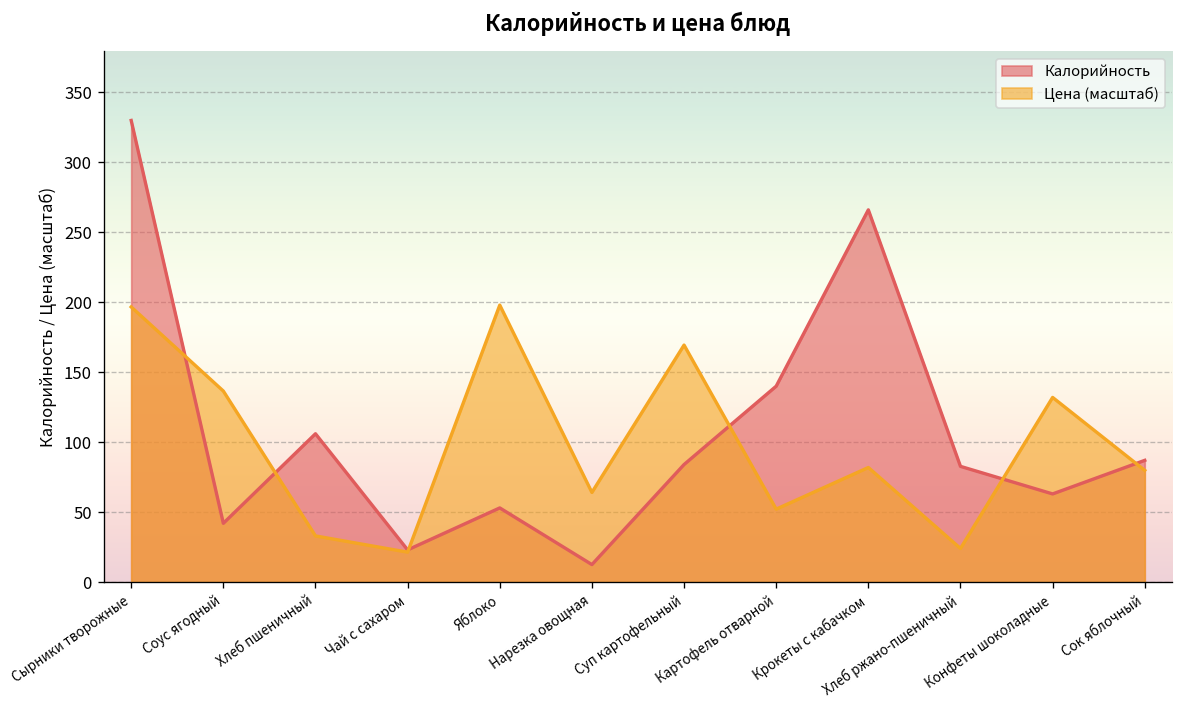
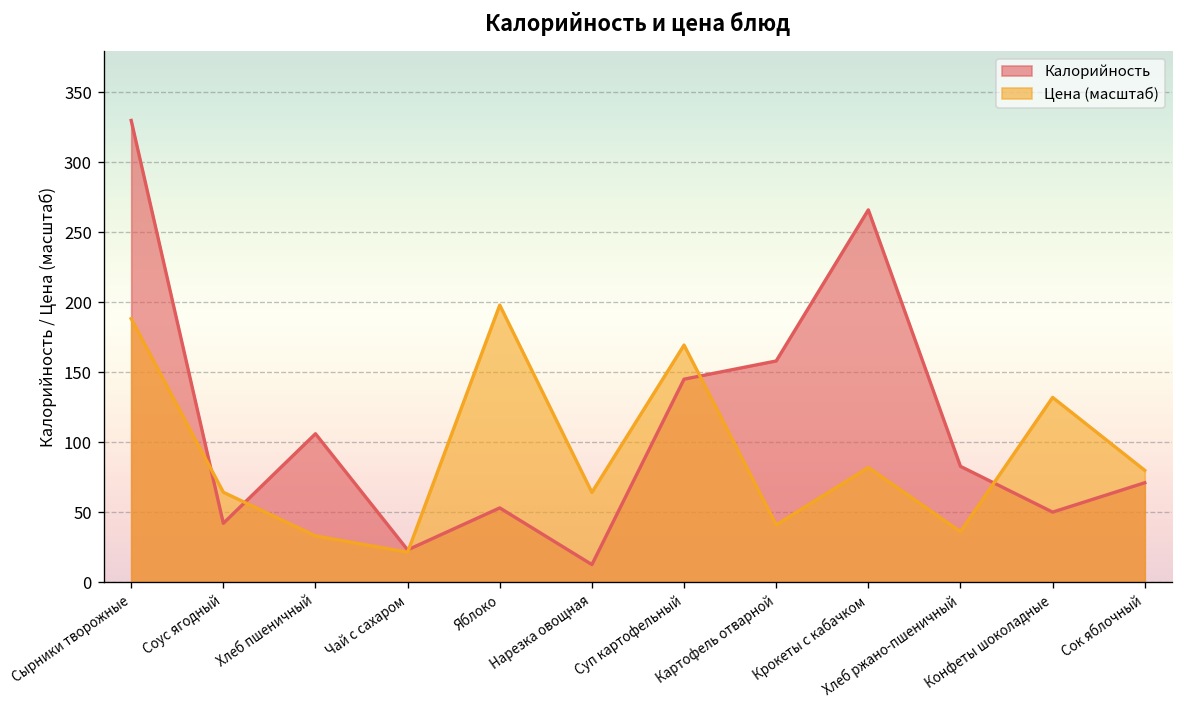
Цена (масштаб), Сырники творожные: 197 -> 188
Цена (масштаб), Соус ягодный: 137 -> 64
Калорийность, Суп картофельный: 84 -> 145
Калорийность, Картофель отварной: 140 -> 158
Цена (масштаб), Картофель отварной: 52 -> 41
Цена (масштаб), Хлеб ржано-пшеничный: 24 -> 36
Калорийность, Конфеты шоколадные: 63 -> 50
Калорийность, Сок яблочный: 87 -> 71
